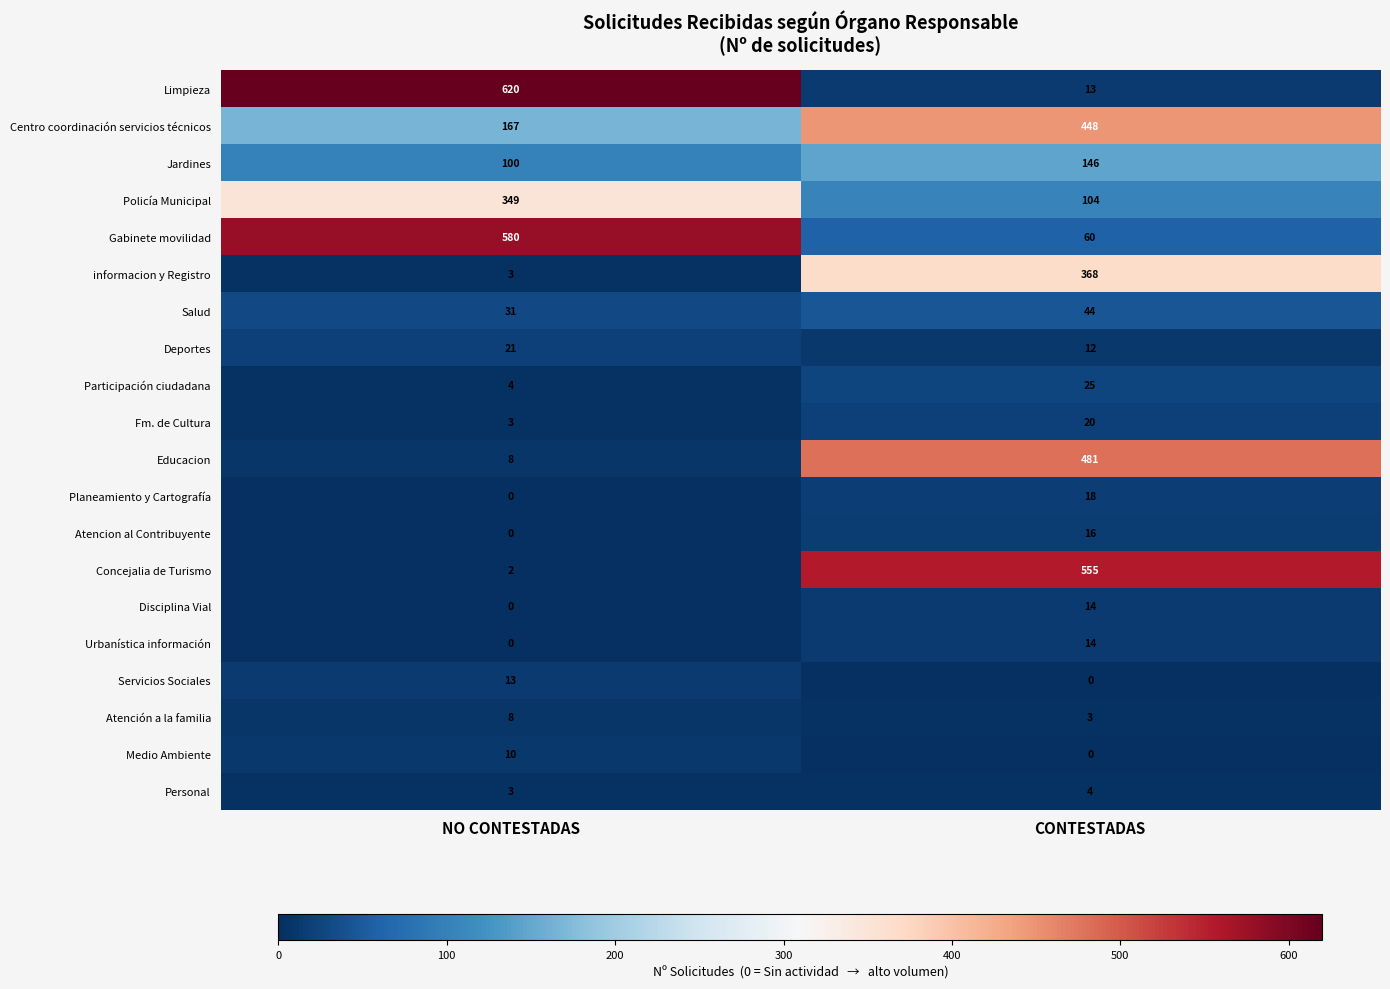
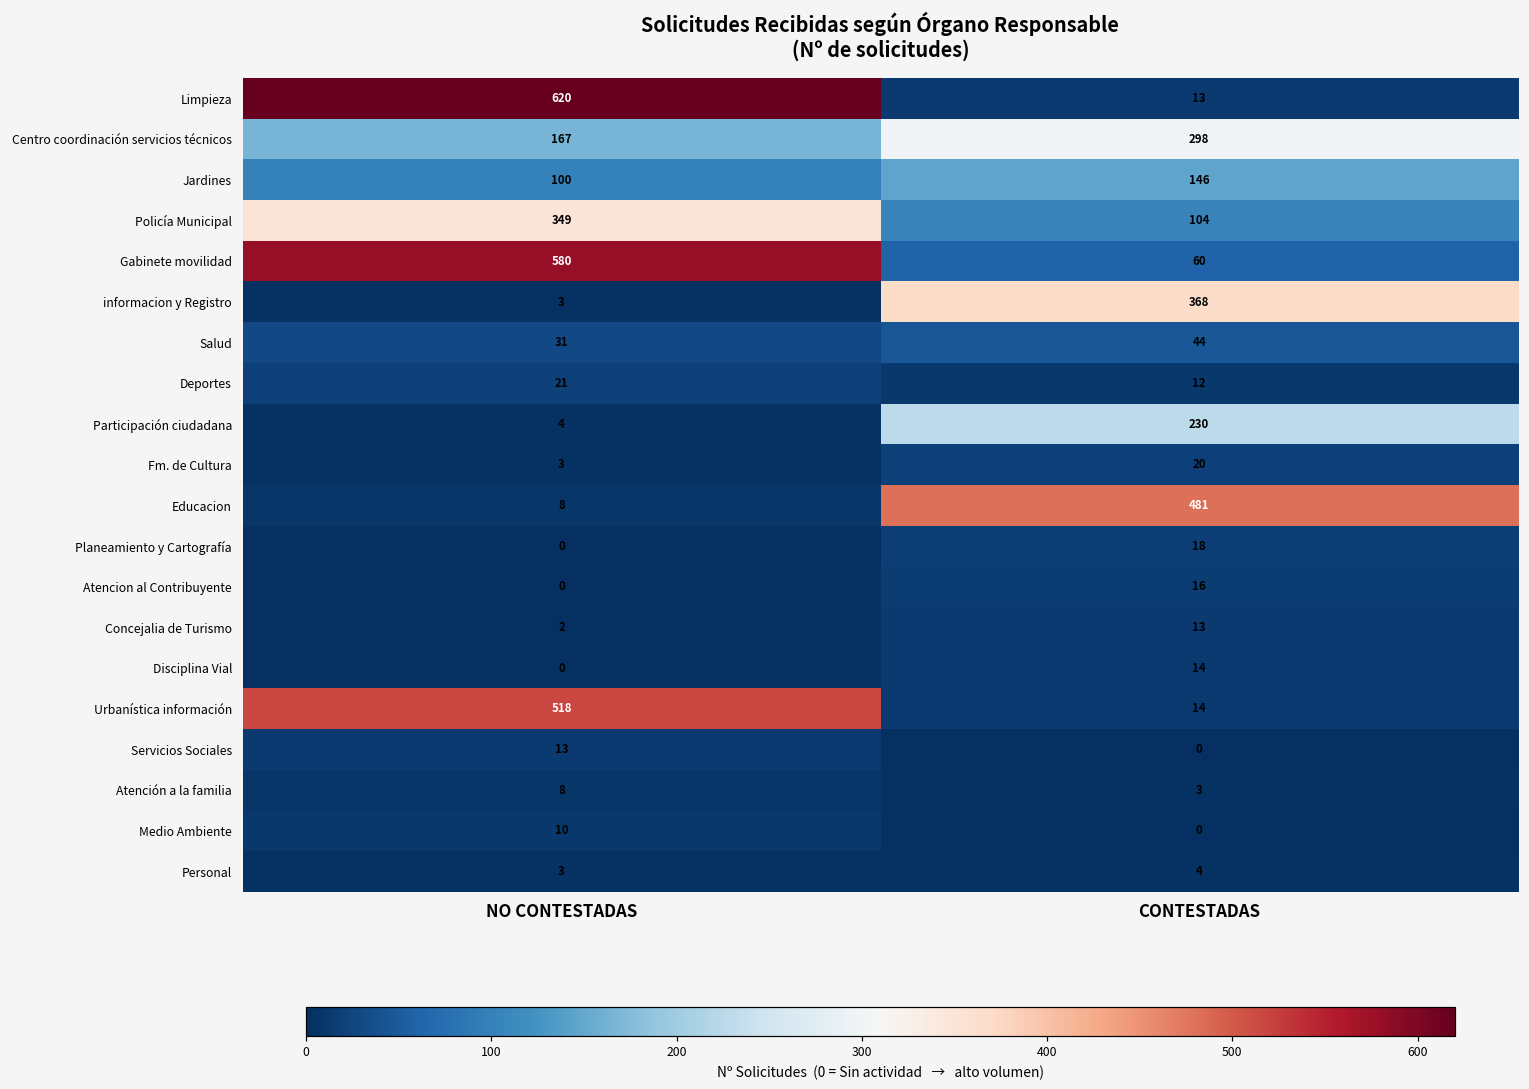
Centro coordinación servicios técnicos, CONTESTADAS: 448 -> 298
Participación ciudadana, CONTESTADAS: 25 -> 230
Concejalia de Turismo, CONTESTADAS: 555 -> 13
Urbanística información, NO CONTESTADAS: 0 -> 518
